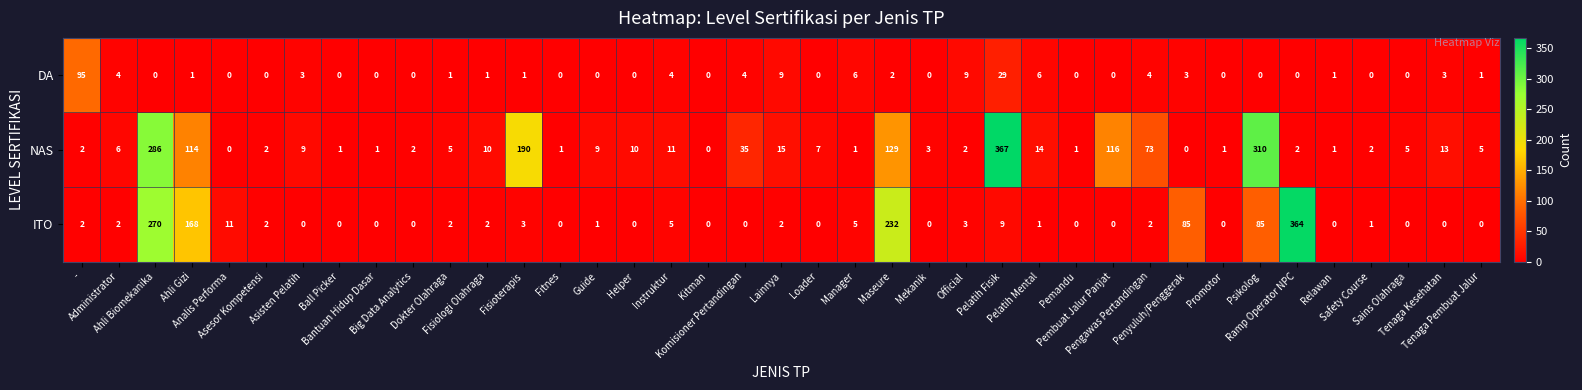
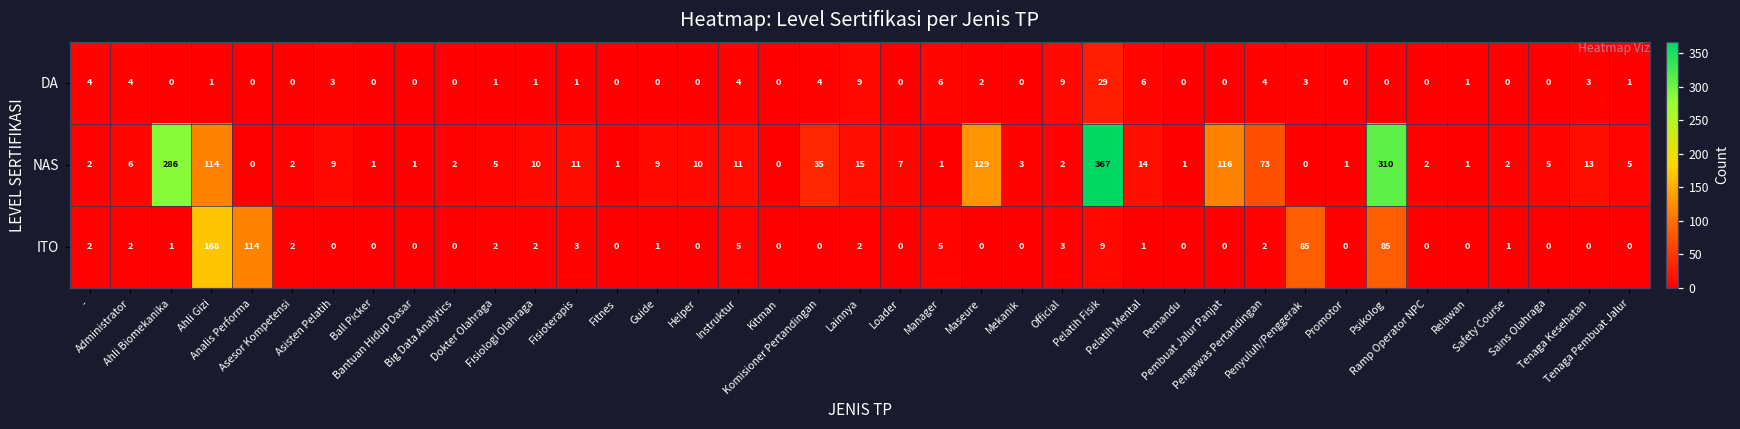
DA, -: 95 -> 4
NAS, Fisioterapis: 190 -> 11
ITO, Ahli Biomekanika: 270 -> 1
ITO, Analis Performa: 11 -> 114
ITO, Maseure: 232 -> 0
ITO, Ramp Operator NPC: 364 -> 0
